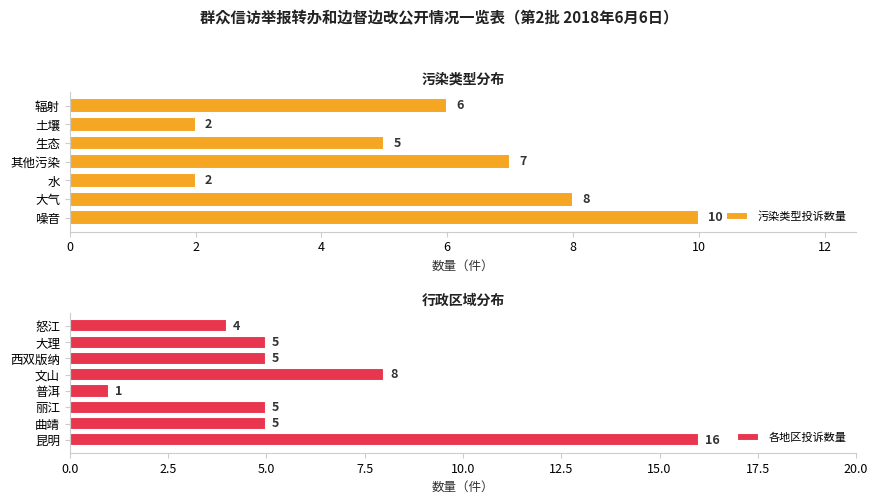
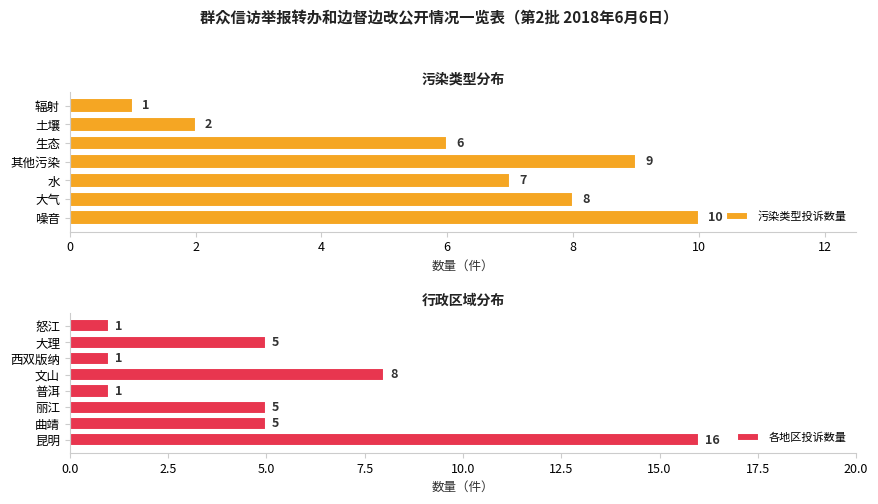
污染类型分布, 辐射: 6 -> 1
污染类型分布, 生态: 5 -> 6
污染类型分布, 其他污染: 7 -> 9
污染类型分布, 水: 2 -> 7
行政区域分布, 怒江: 4 -> 1
行政区域分布, 西双版纳: 5 -> 1
